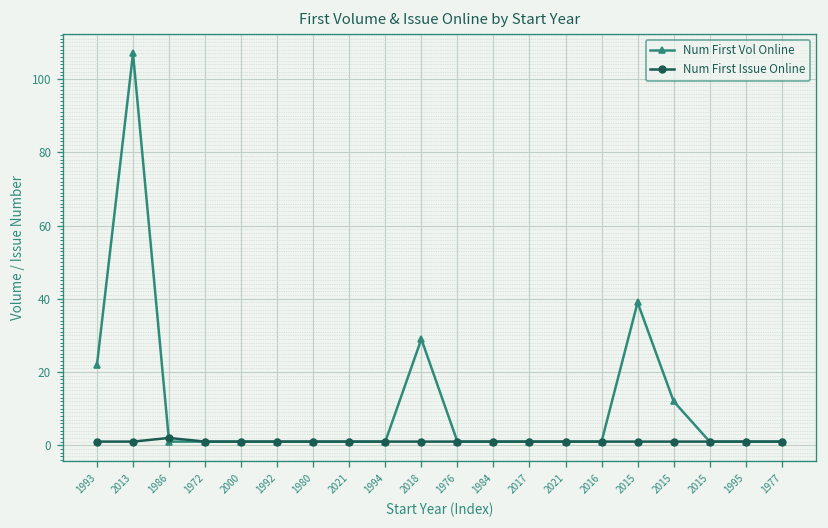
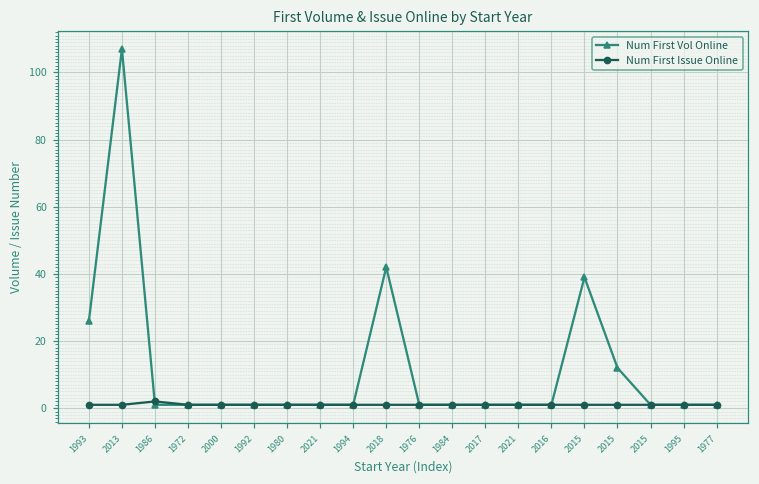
Num First Vol Online, 1993: 22 -> 26
Num First Vol Online, 2018: 29 -> 42
